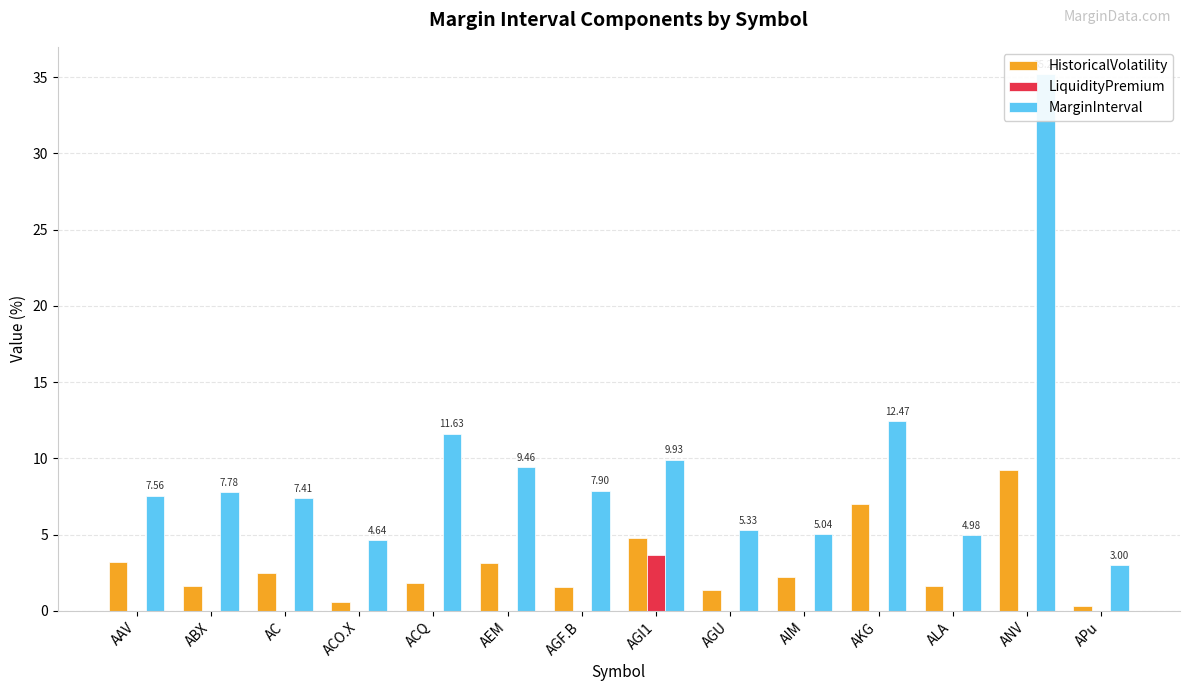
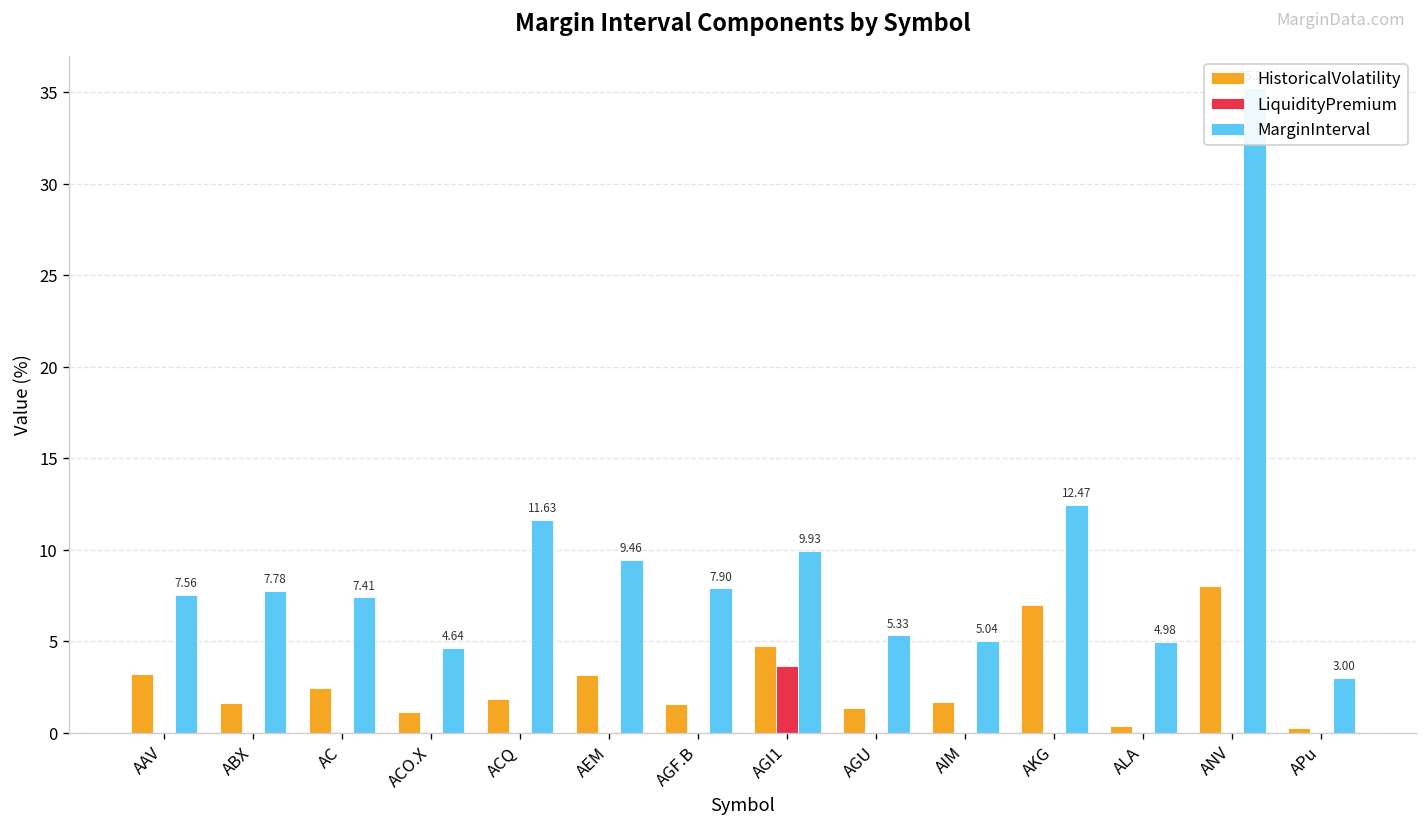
HistoricalVolatility, ACO.X: 0.6 -> 1.1
HistoricalVolatility, AIM: 2.2 -> 1.7
HistoricalVolatility, ALA: 1.7 -> 0.4
HistoricalVolatility, ANV: 9.2 -> 8.1
